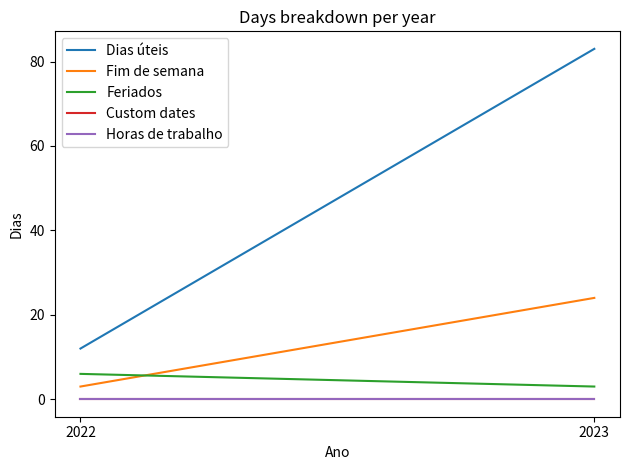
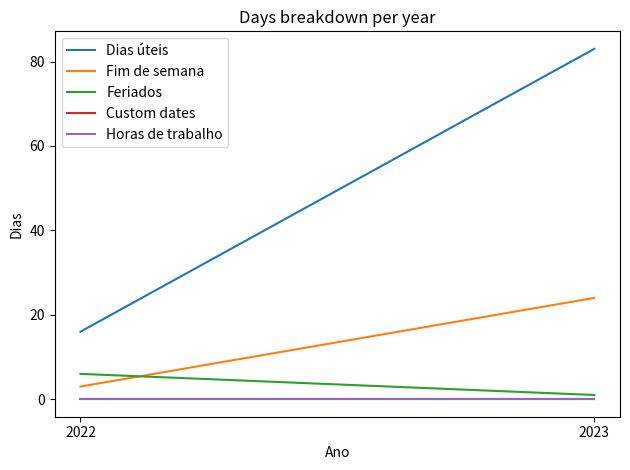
Dias úteis, 2022: 12 -> 16
Feriados, 2023: 3 -> 1
